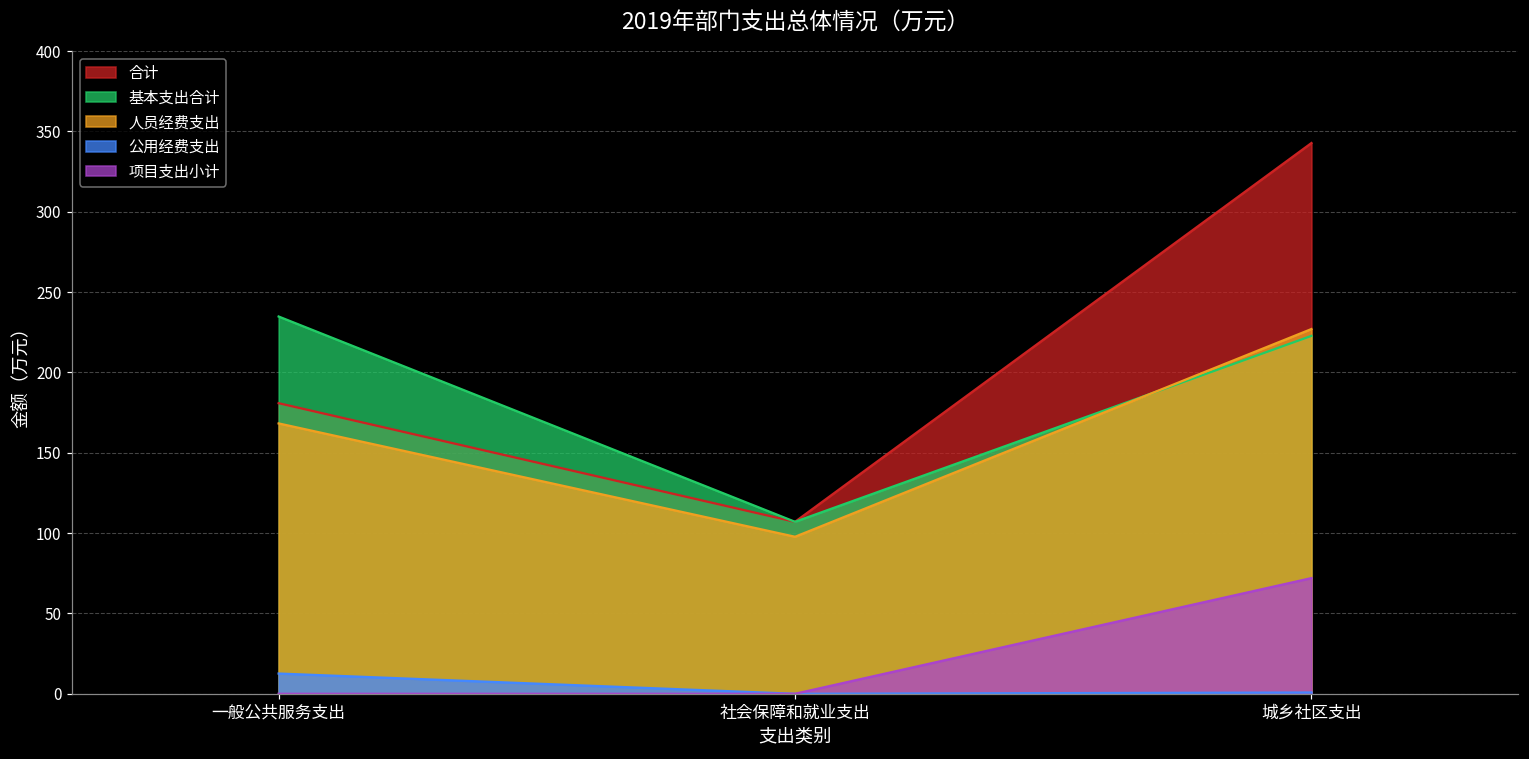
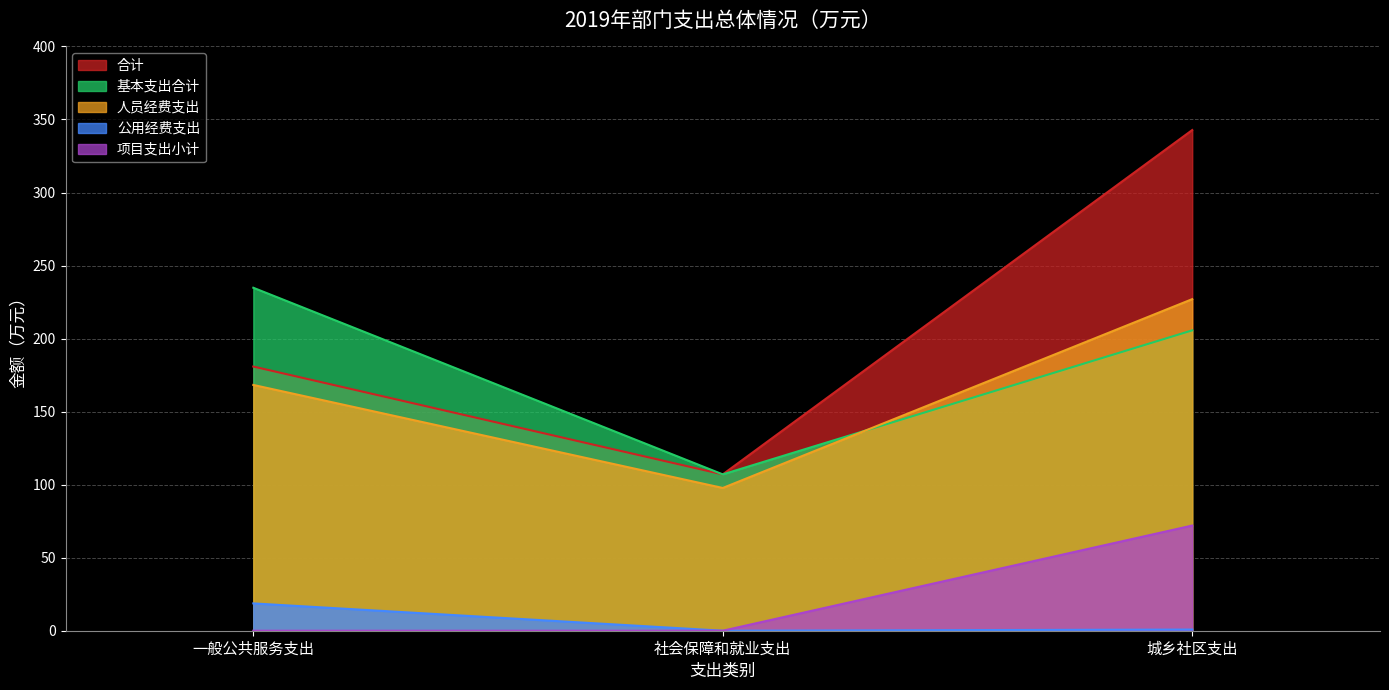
公用经费支出, 一般公共服务支出: 13 -> 19
基本支出合计, 城乡社区支出: 223 -> 206
